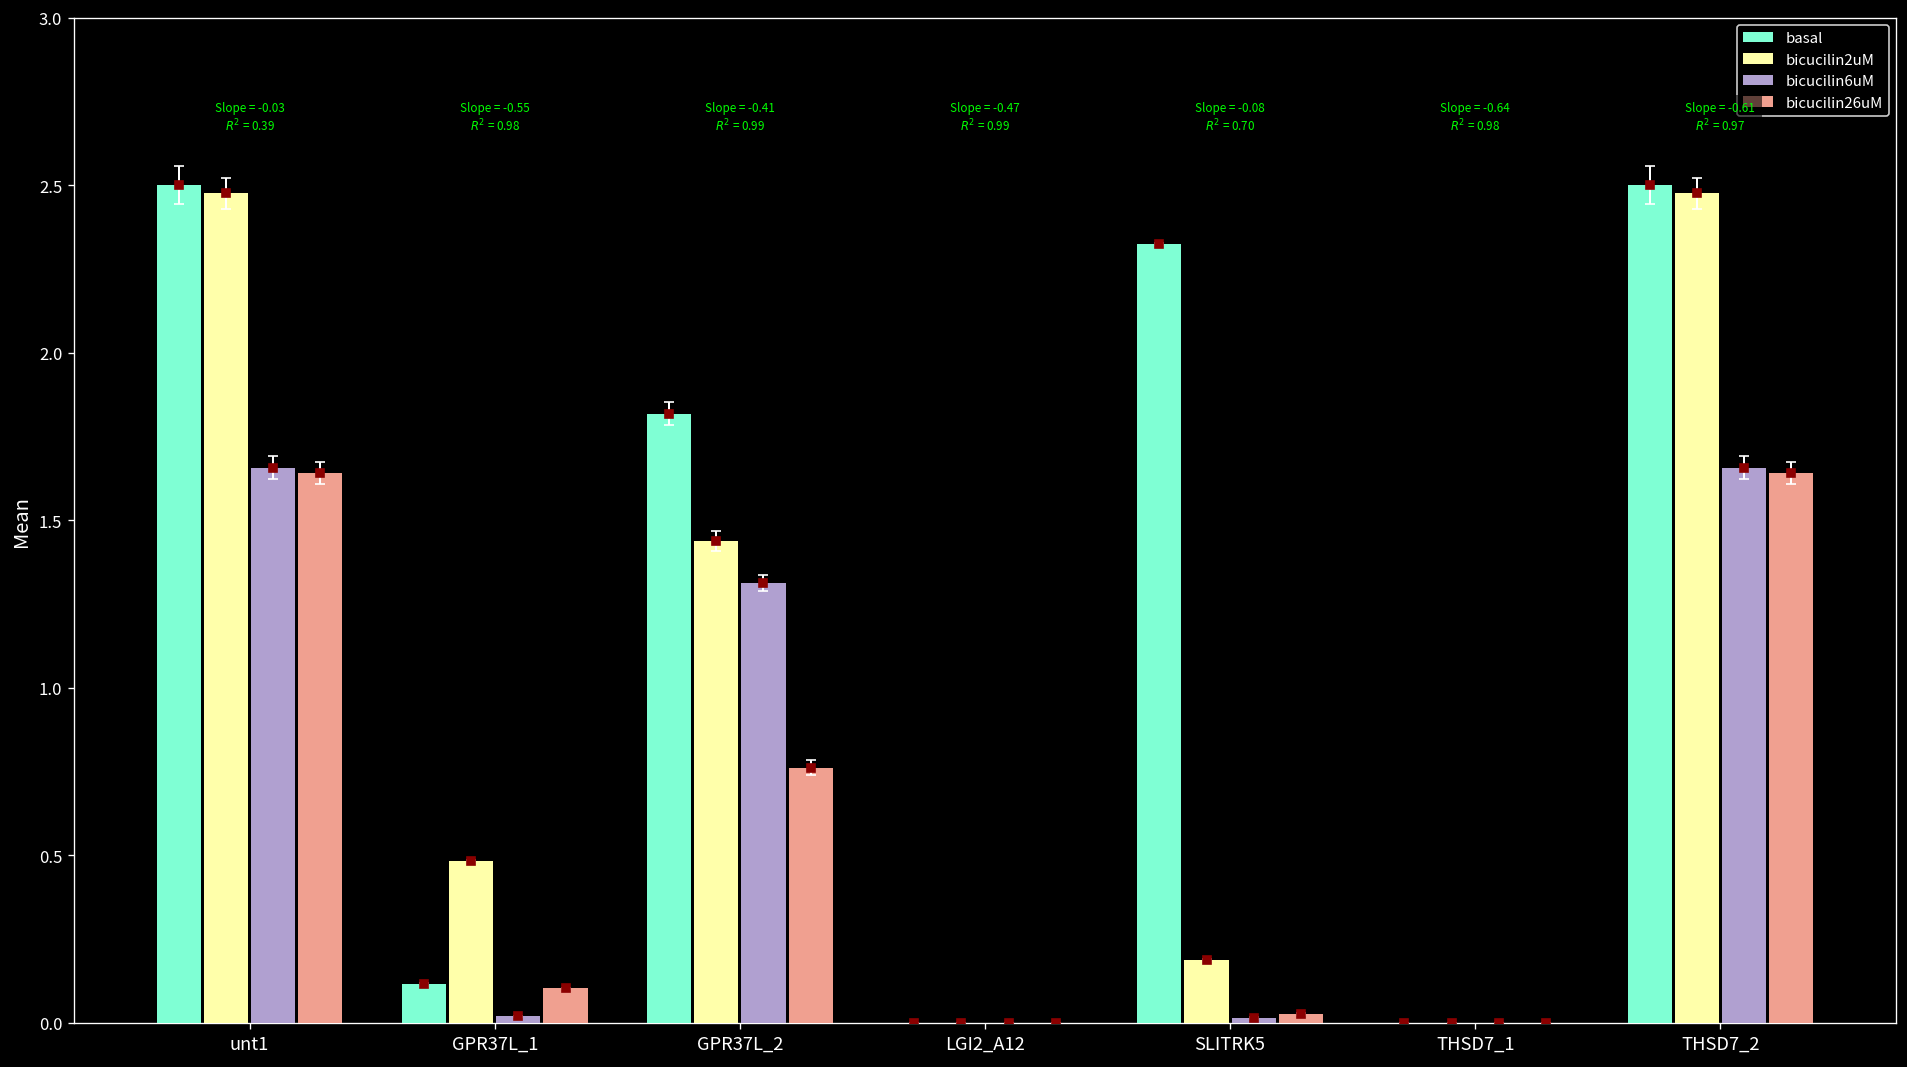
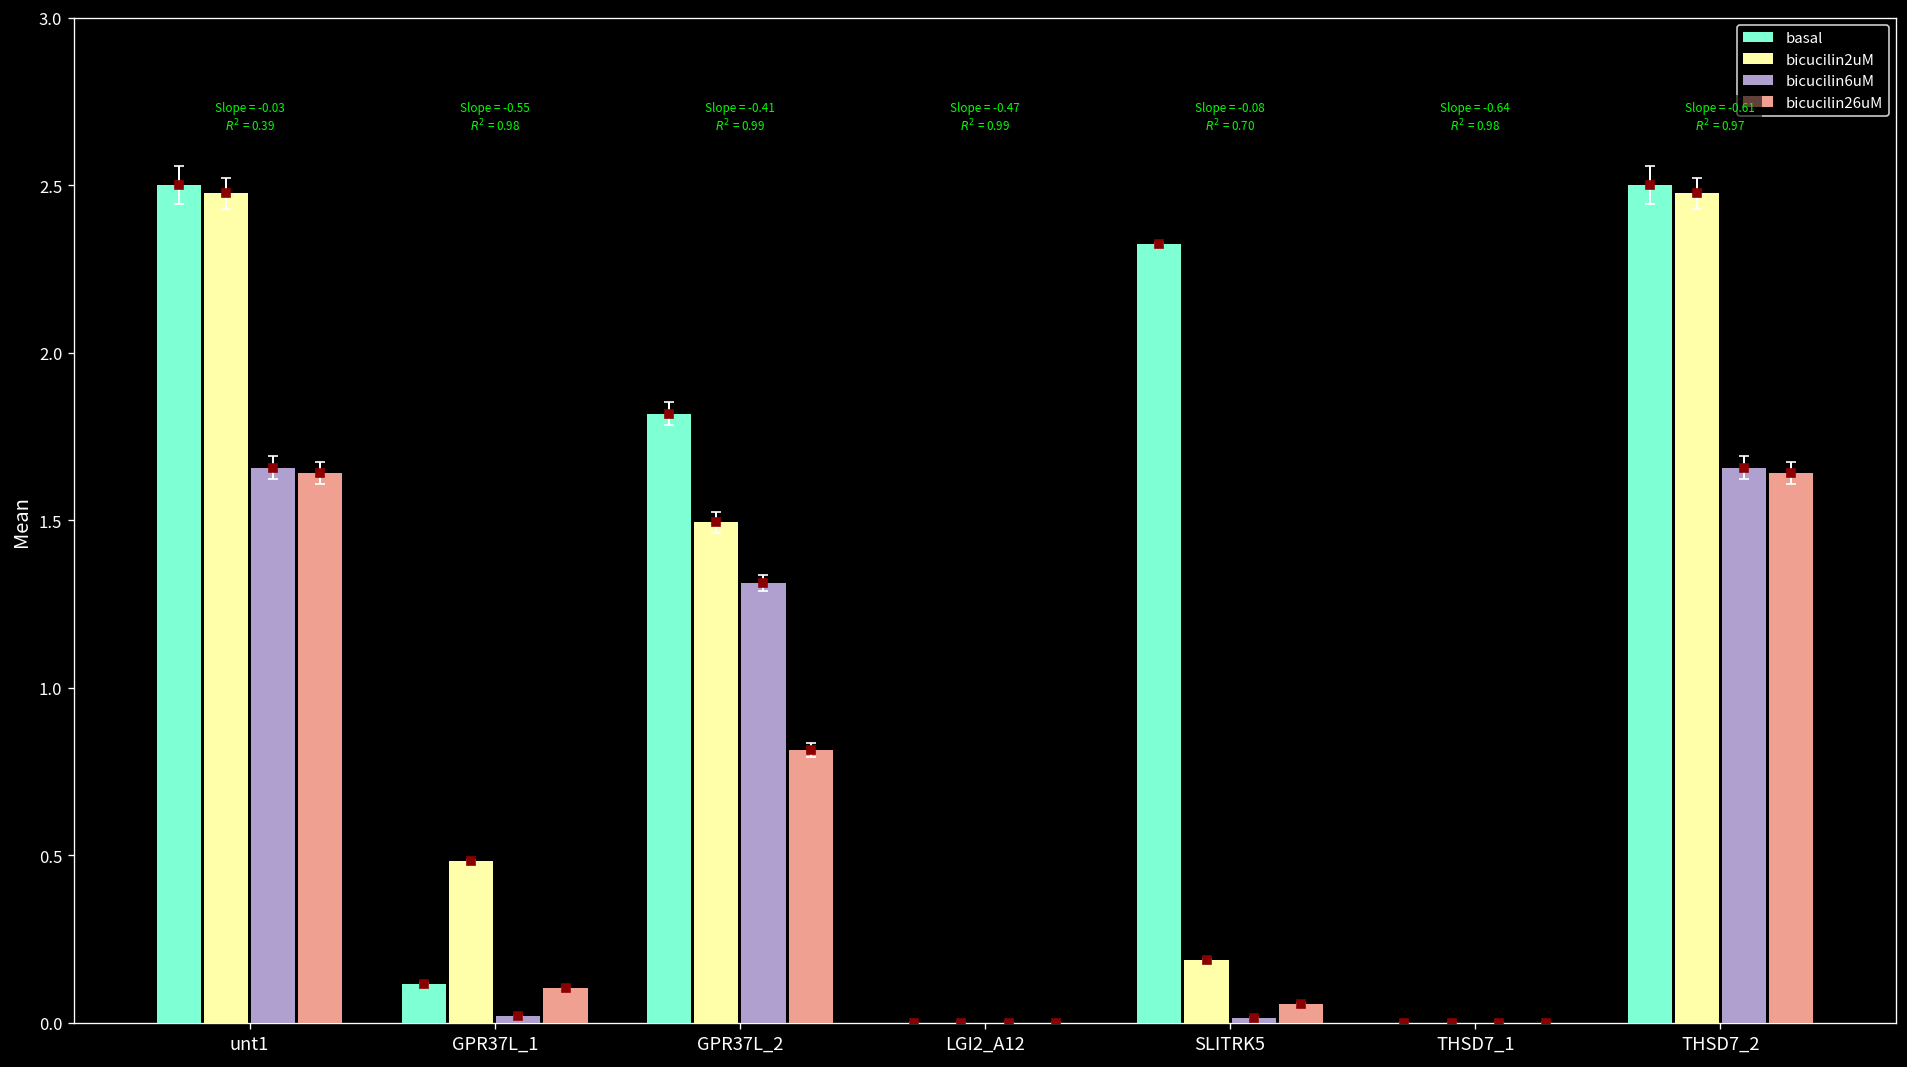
bicucilin2uM, GPR37L_2: 1.44 -> 1.49
bicucilin26uM, GPR37L_2: 0.76 -> 0.81
bicucilin26uM, SLITRK5: 0.03 -> 0.06
